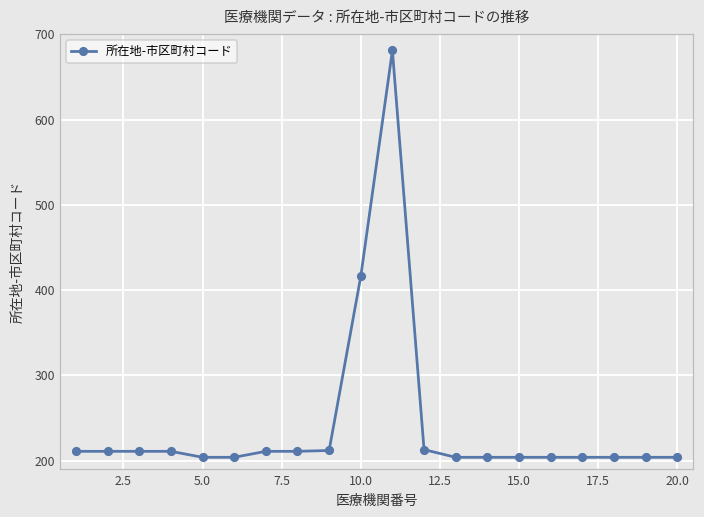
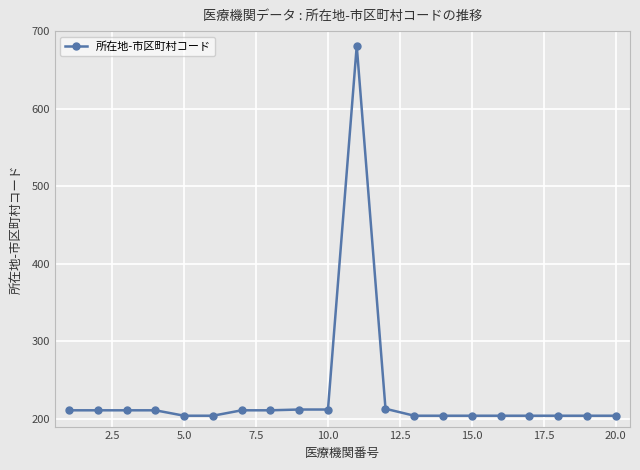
10.0: 420 -> 210
